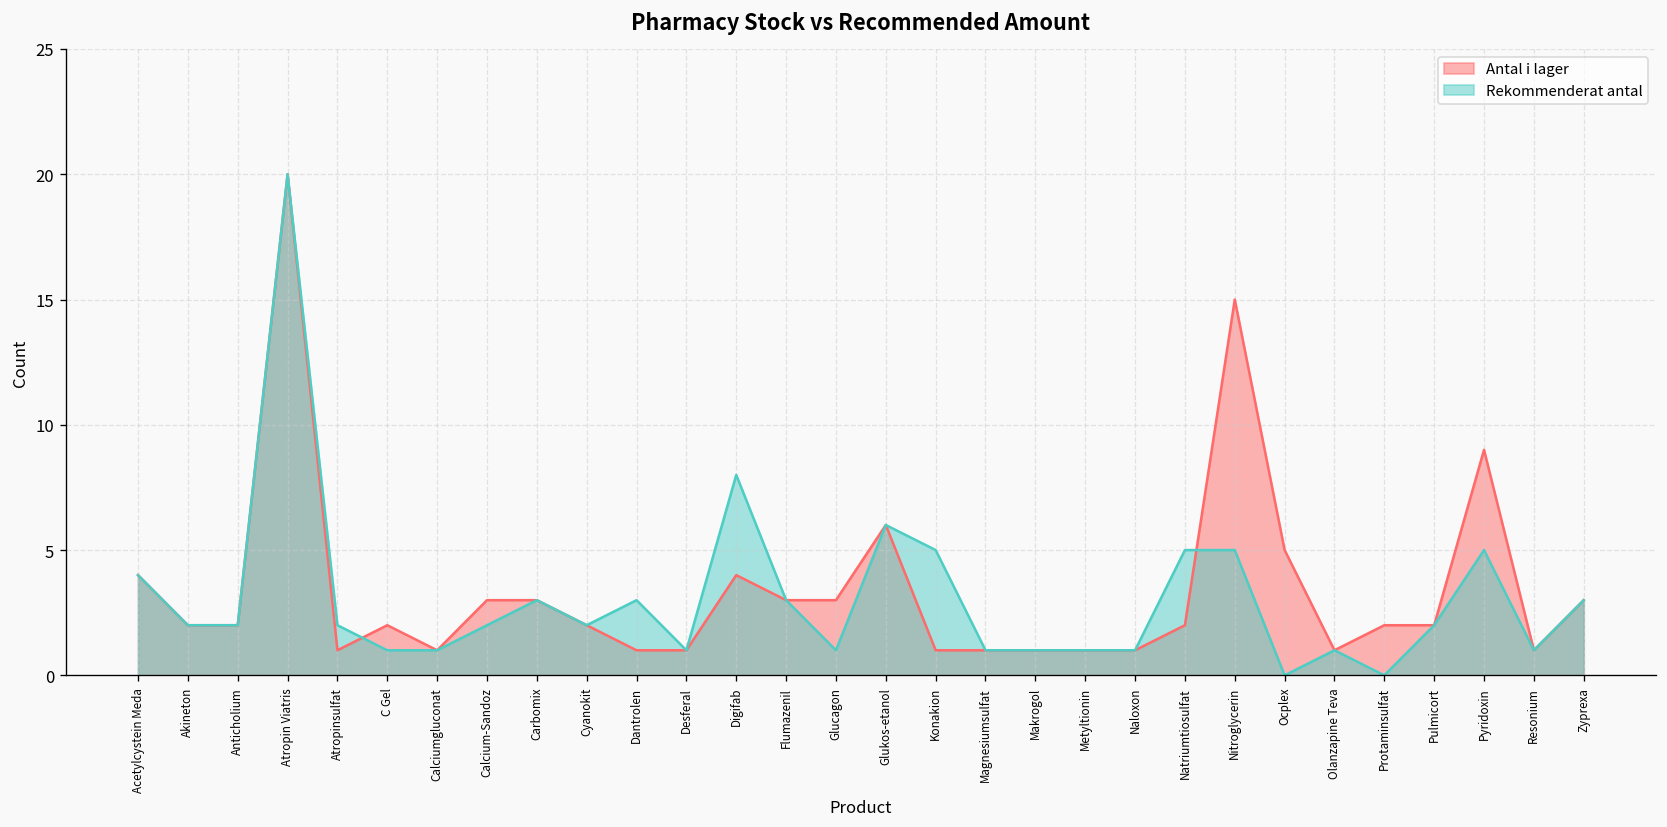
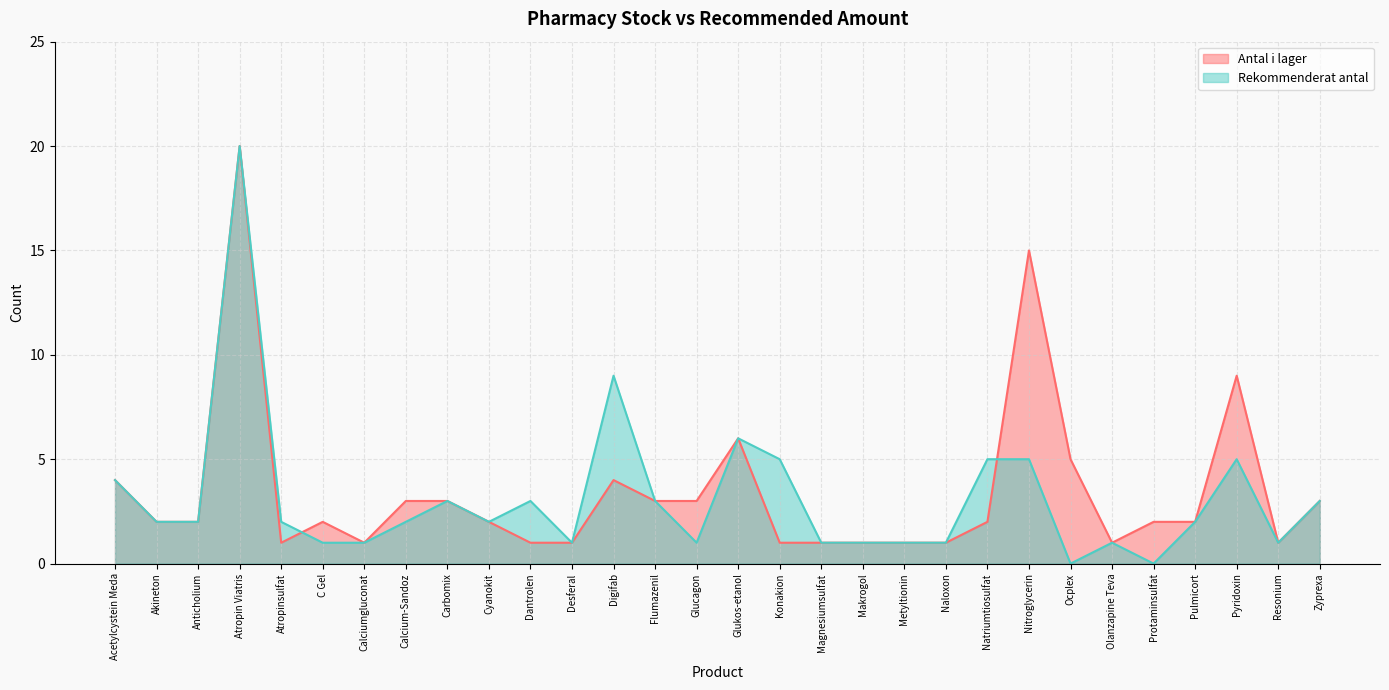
Rekommenderat antal, Digifab: 8 -> 9
